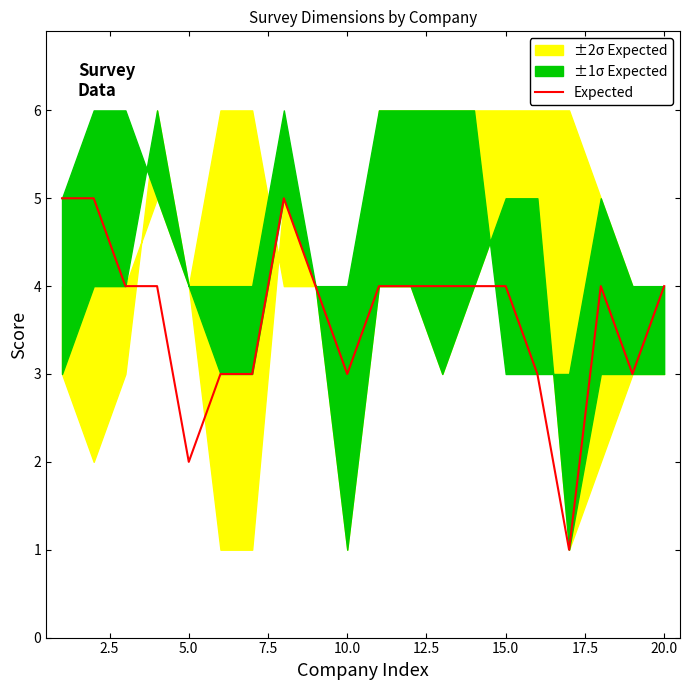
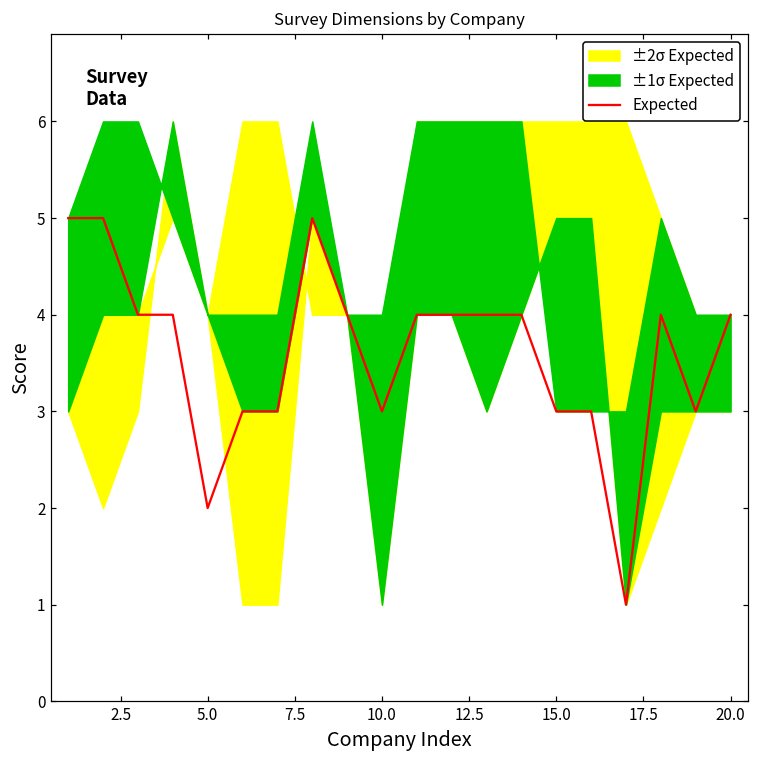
Expected, 15.0: 4 -> 3
